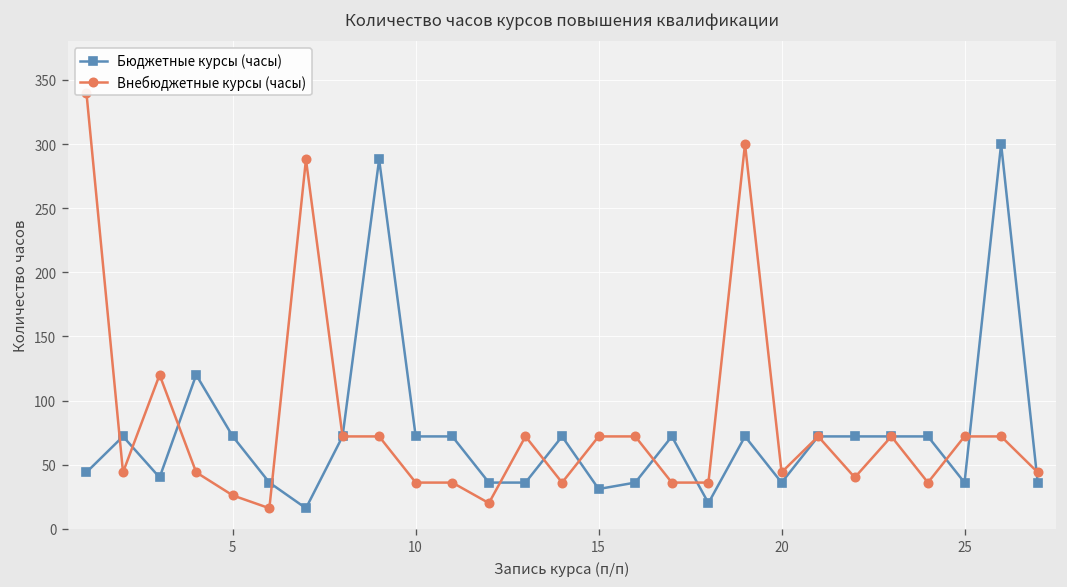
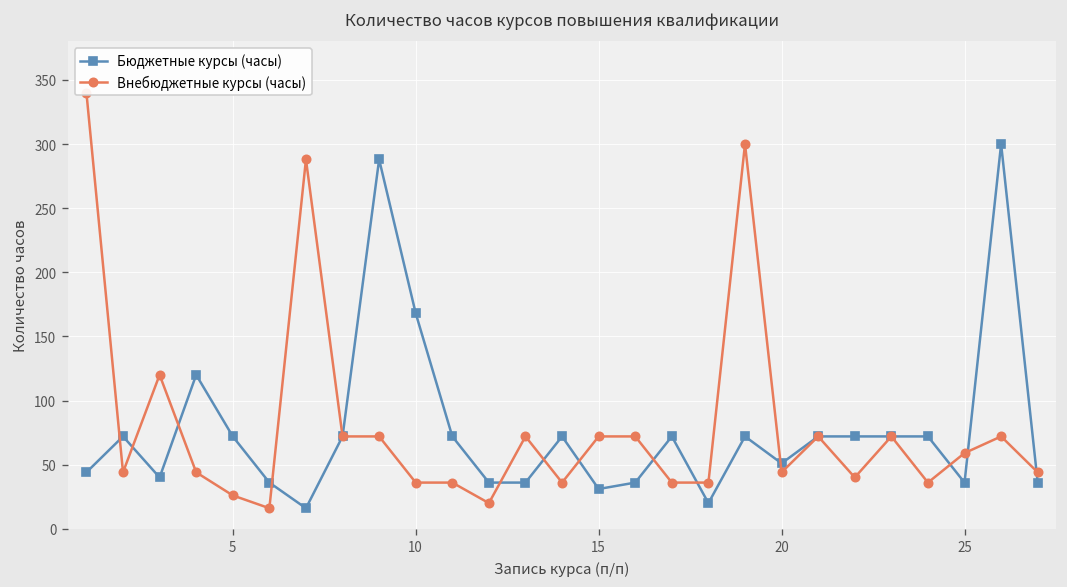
Бюджетные курсы (часы), 10: 72 -> 168
Бюджетные курсы (часы), 20: 36 -> 51
Внебюджетные курсы (часы), 25: 72 -> 59
